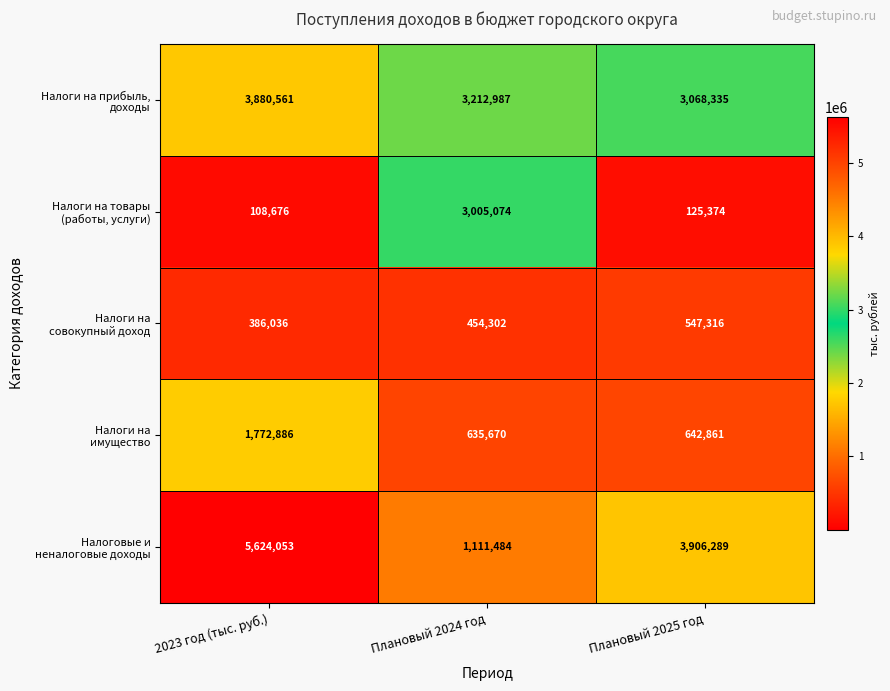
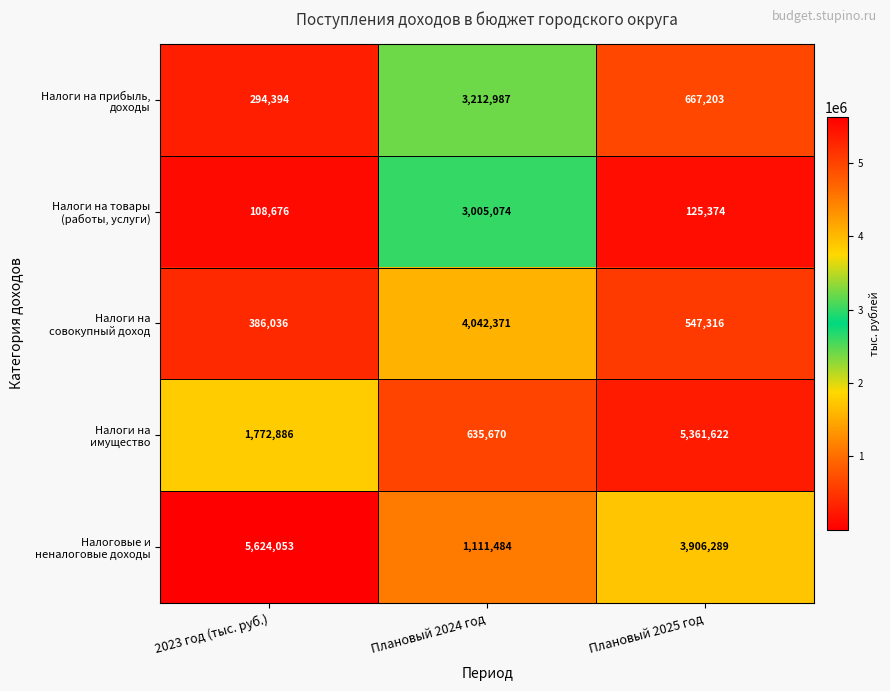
Налоги на прибыль, доходы, 2023 год (тыс. руб.): 3,880,561 -> 294,394
Налоги на прибыль, доходы, Плановый 2025 год: 3,068,335 -> 667,203
Налоги на совокупный доход, Плановый 2024 год: 454,302 -> 4,042,371
Налоги на имущество, Плановый 2025 год: 642,861 -> 5,361,622
